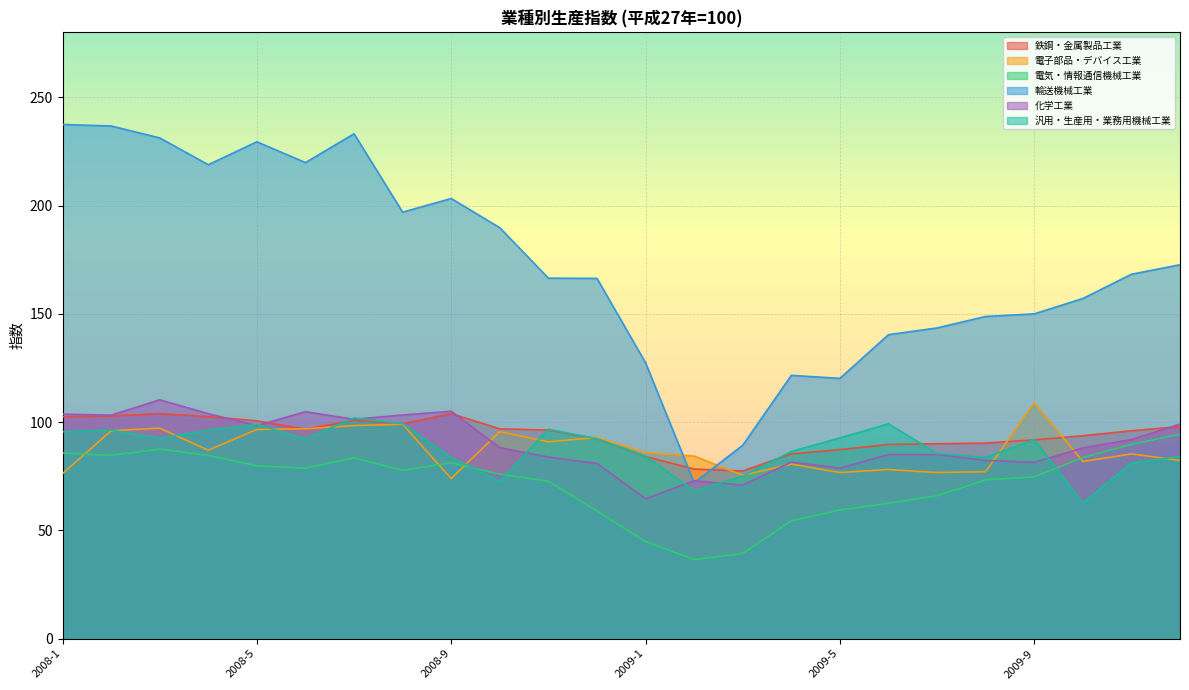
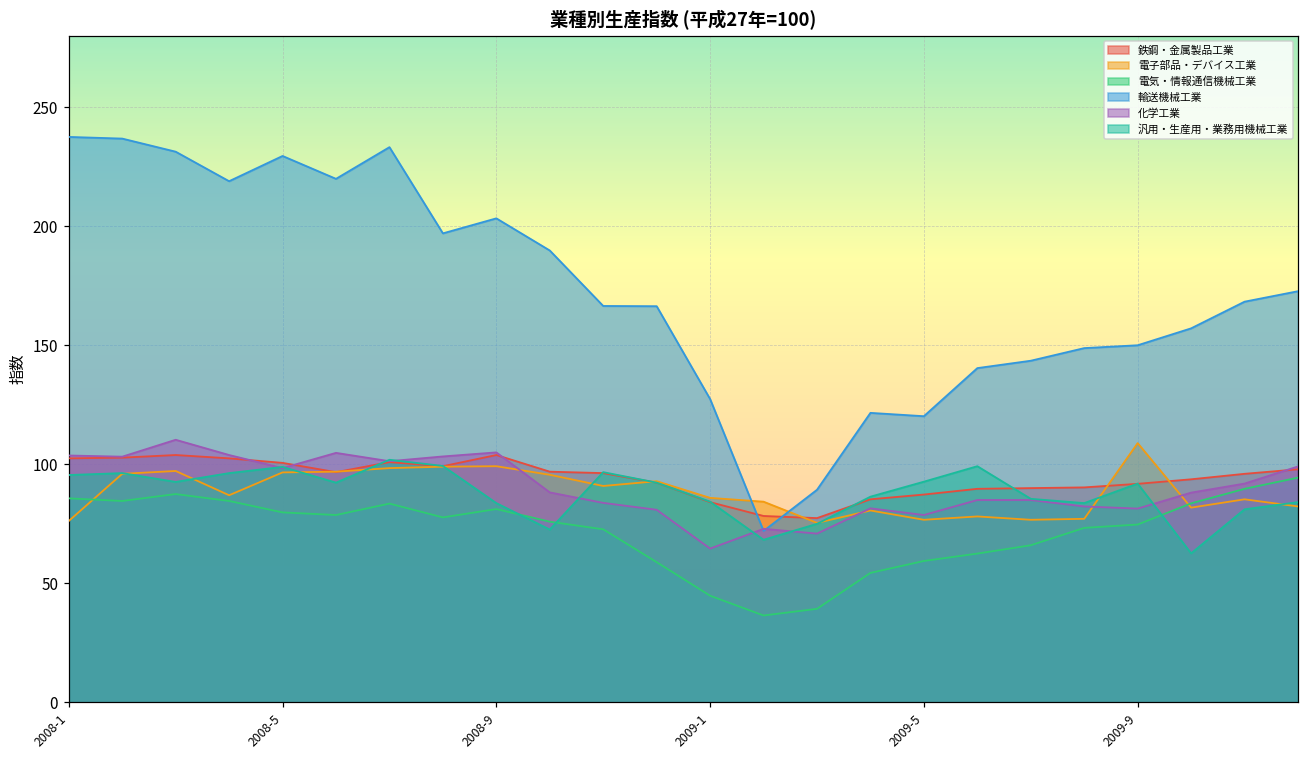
電子部品・デバイス工業, 2008-9: 74 -> 99
